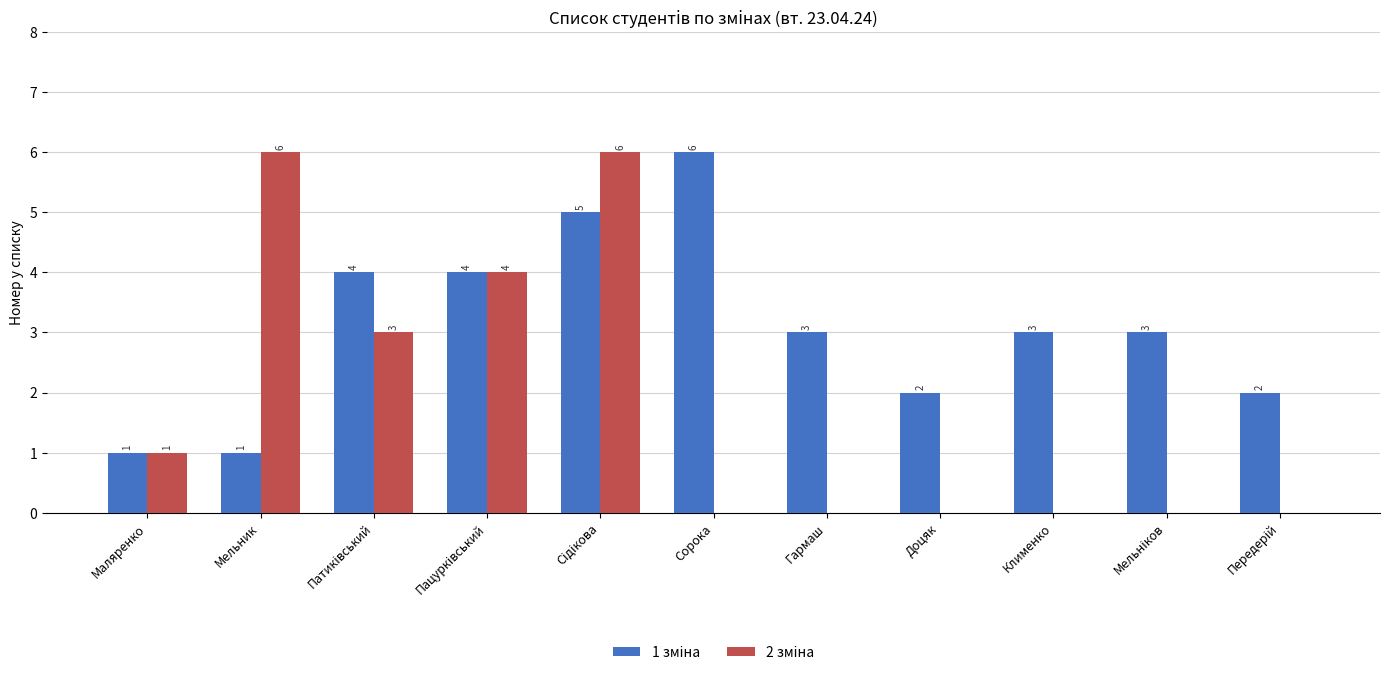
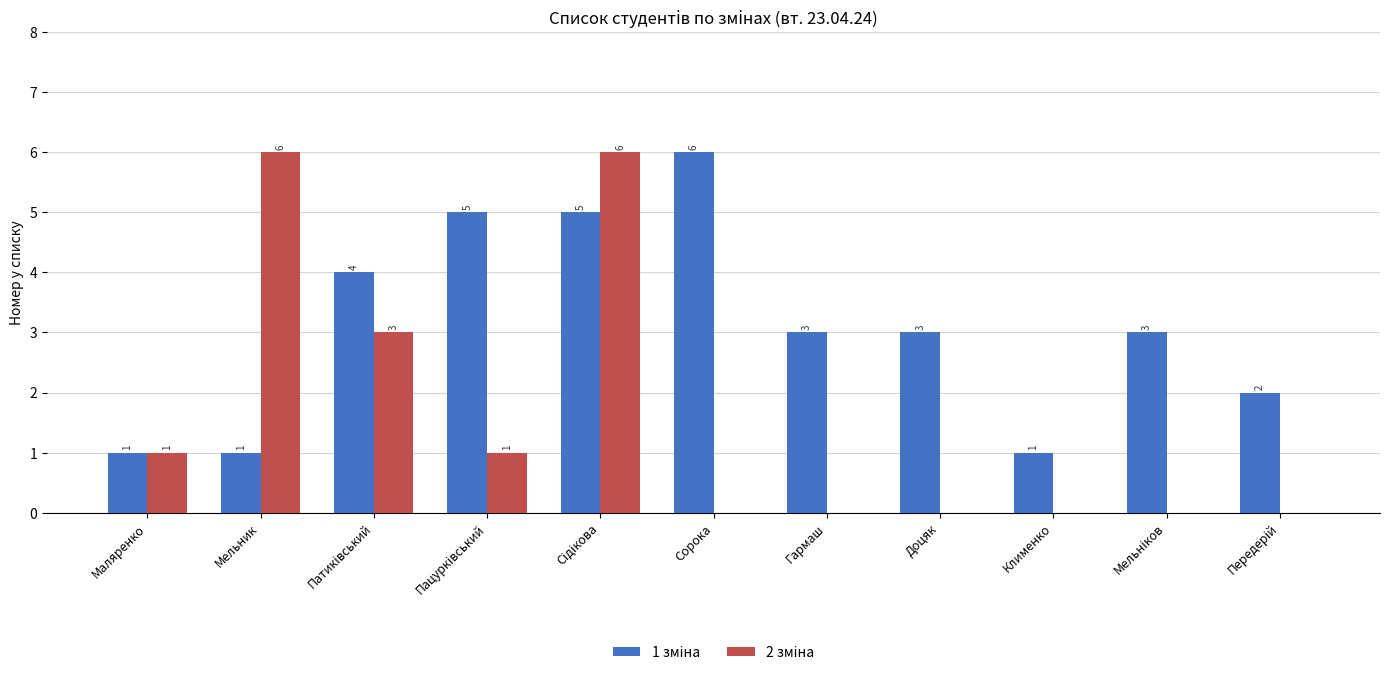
1 зміна, Пацурківський: 4 -> 5
2 зміна, Пацурківський: 4 -> 1
1 зміна, Доцяк: 2 -> 3
1 зміна, Клименко: 3 -> 1
